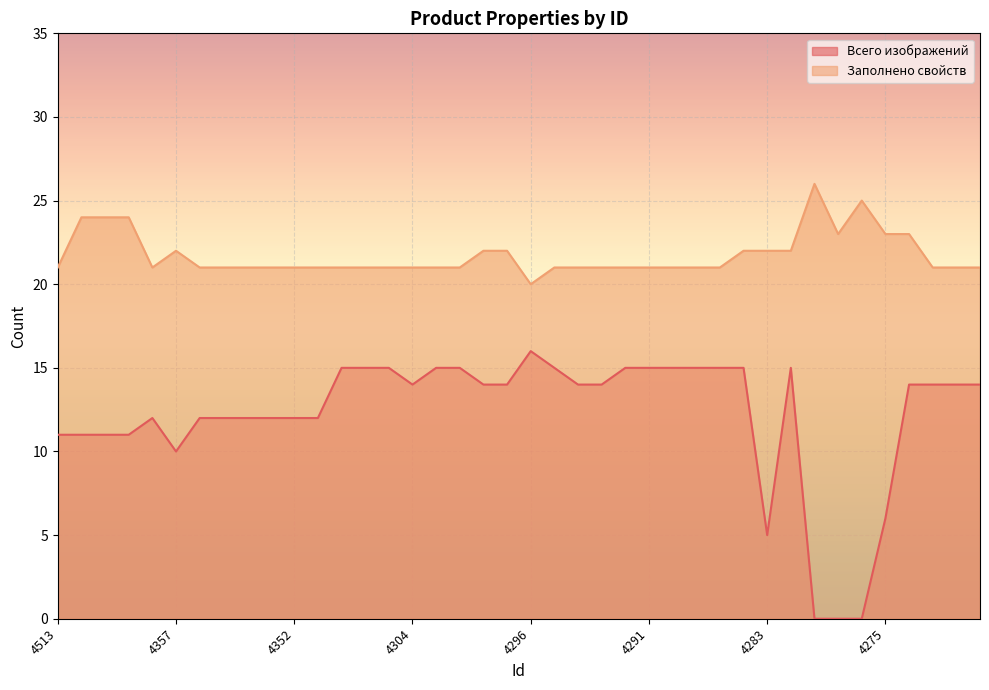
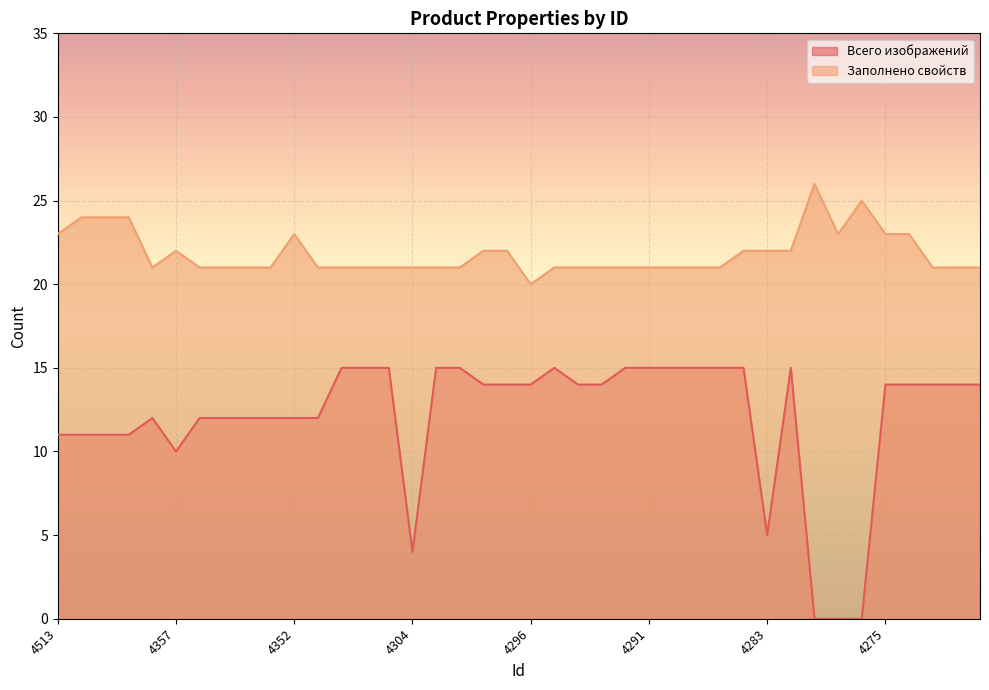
Заполнено свойств, 4513: 21 -> 23
Заполнено свойств, 4352: 21 -> 23
Всего изображений, 4304: 14 -> 4
Всего изображений, 4296: 16 -> 14
Всего изображений, 4275: 6 -> 14
